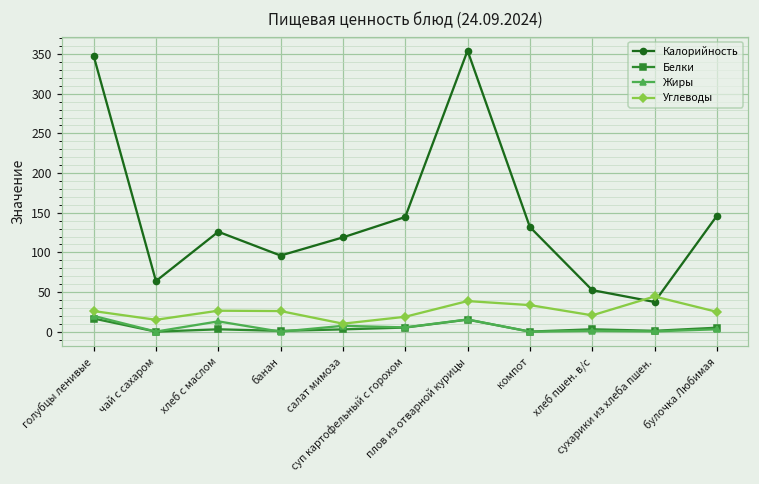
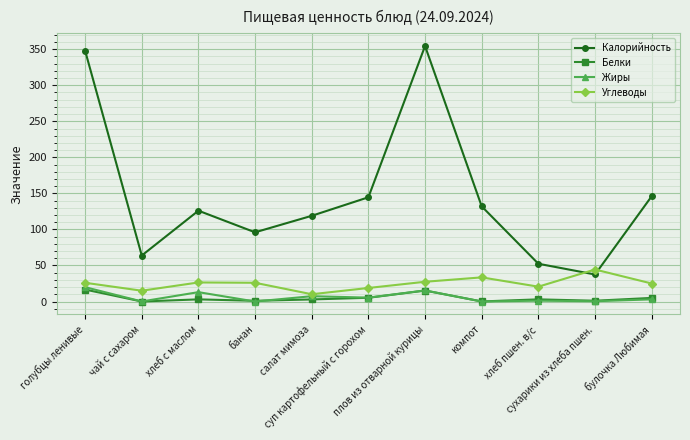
Углеводы, плов из отварной курицы: 40 -> 30
